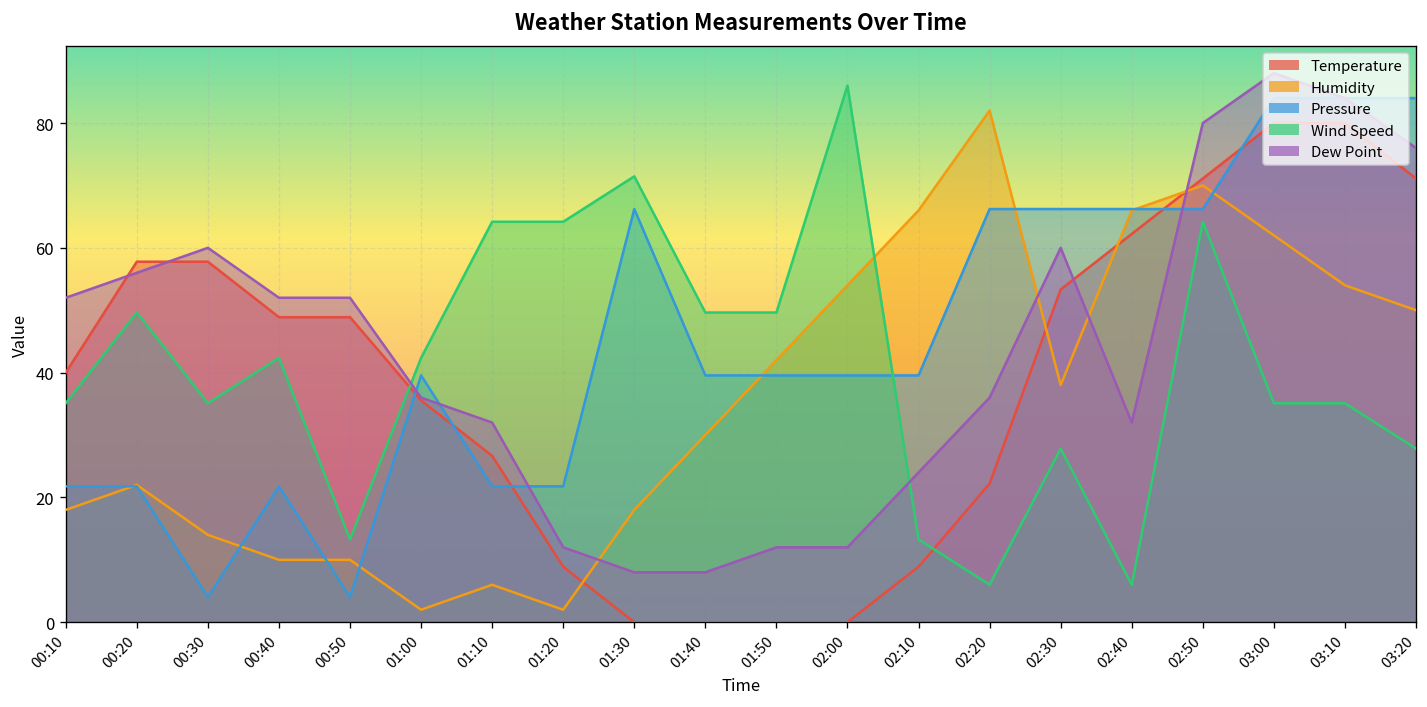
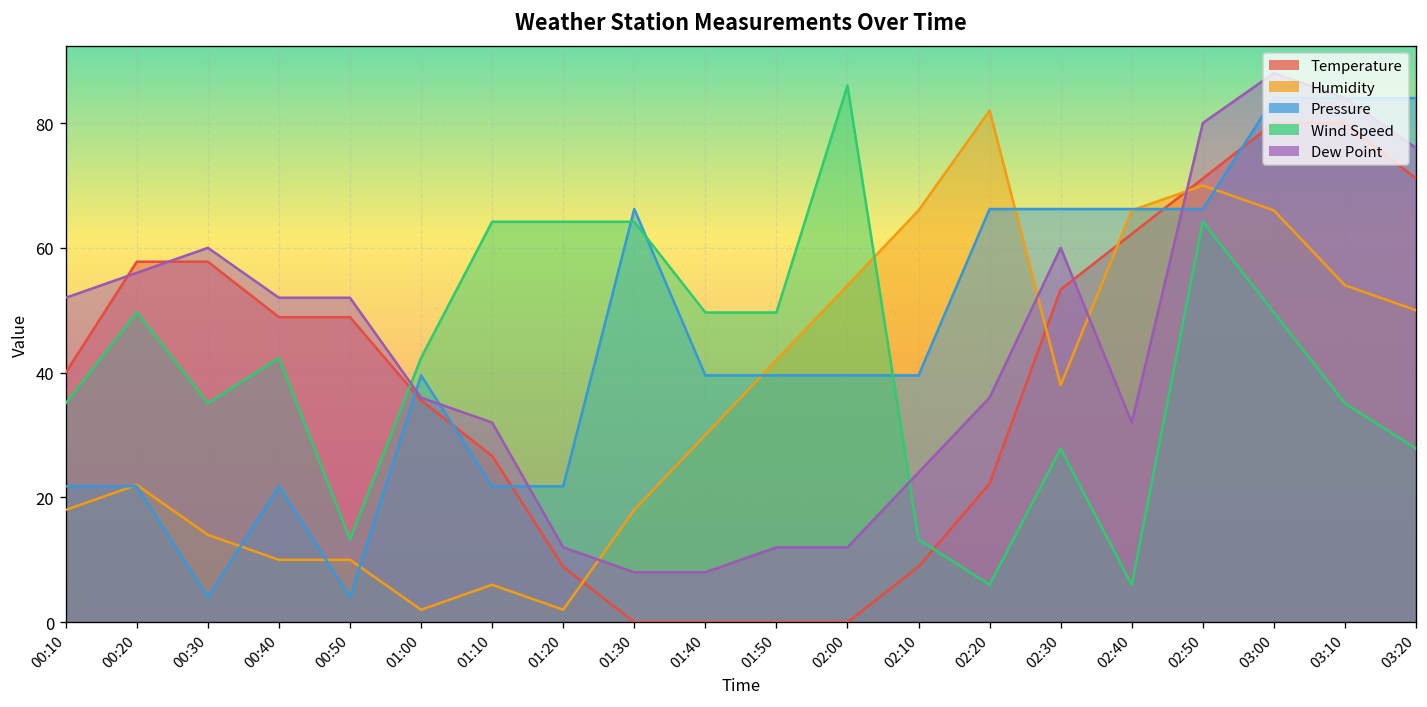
Wind Speed, 01:30: 71 -> 64
Humidity, 03:00: 62 -> 66
Wind Speed, 03:00: 35 -> 50
